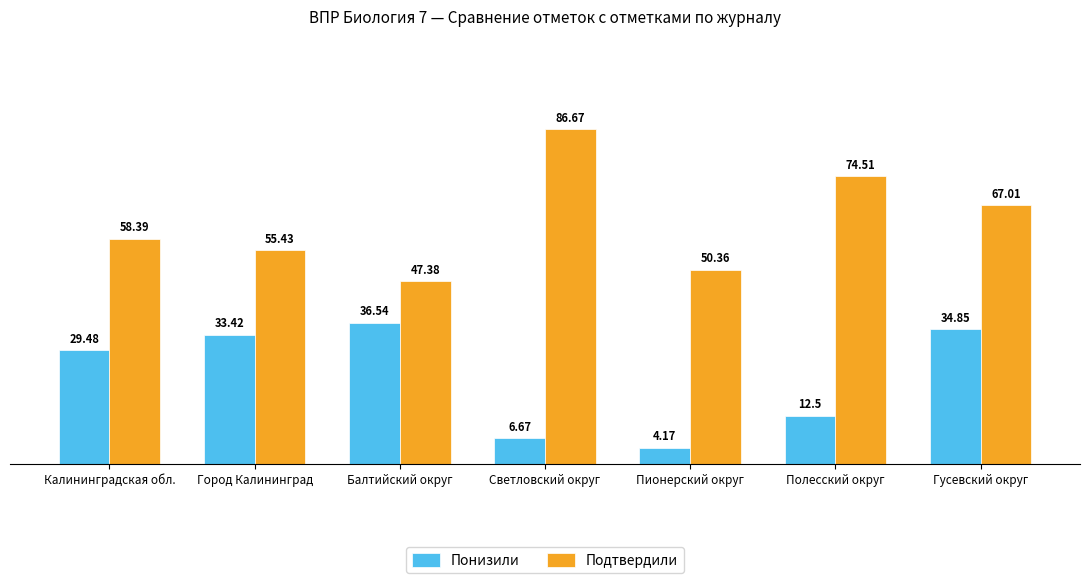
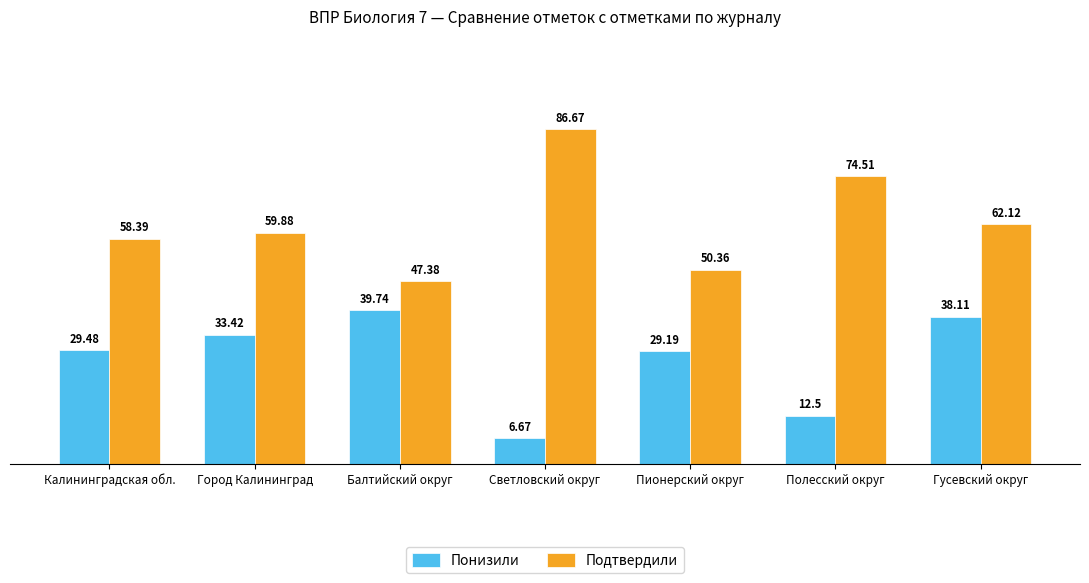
Подтвердили, Город Калининград: 55.43 -> 59.88
Понизили, Балтийский округ: 36.54 -> 39.74
Понизили, Пионерский округ: 4.17 -> 29.19
Понизили, Гусевский округ: 34.85 -> 38.11
Подтвердили, Гусевский округ: 67.01 -> 62.12
